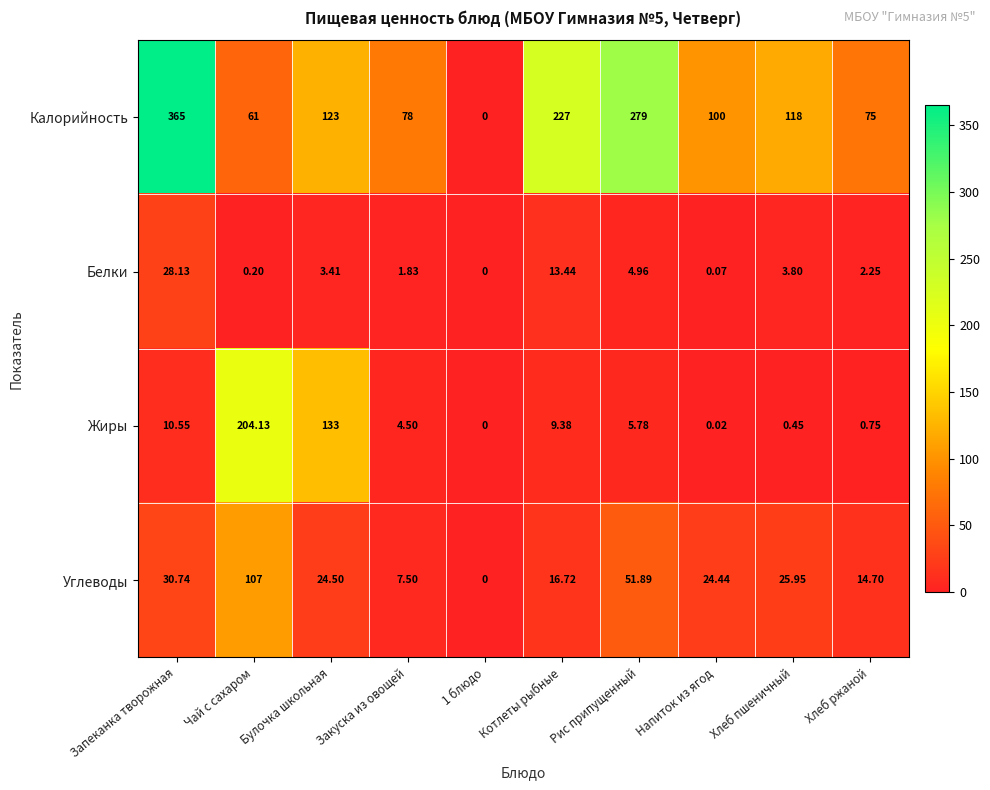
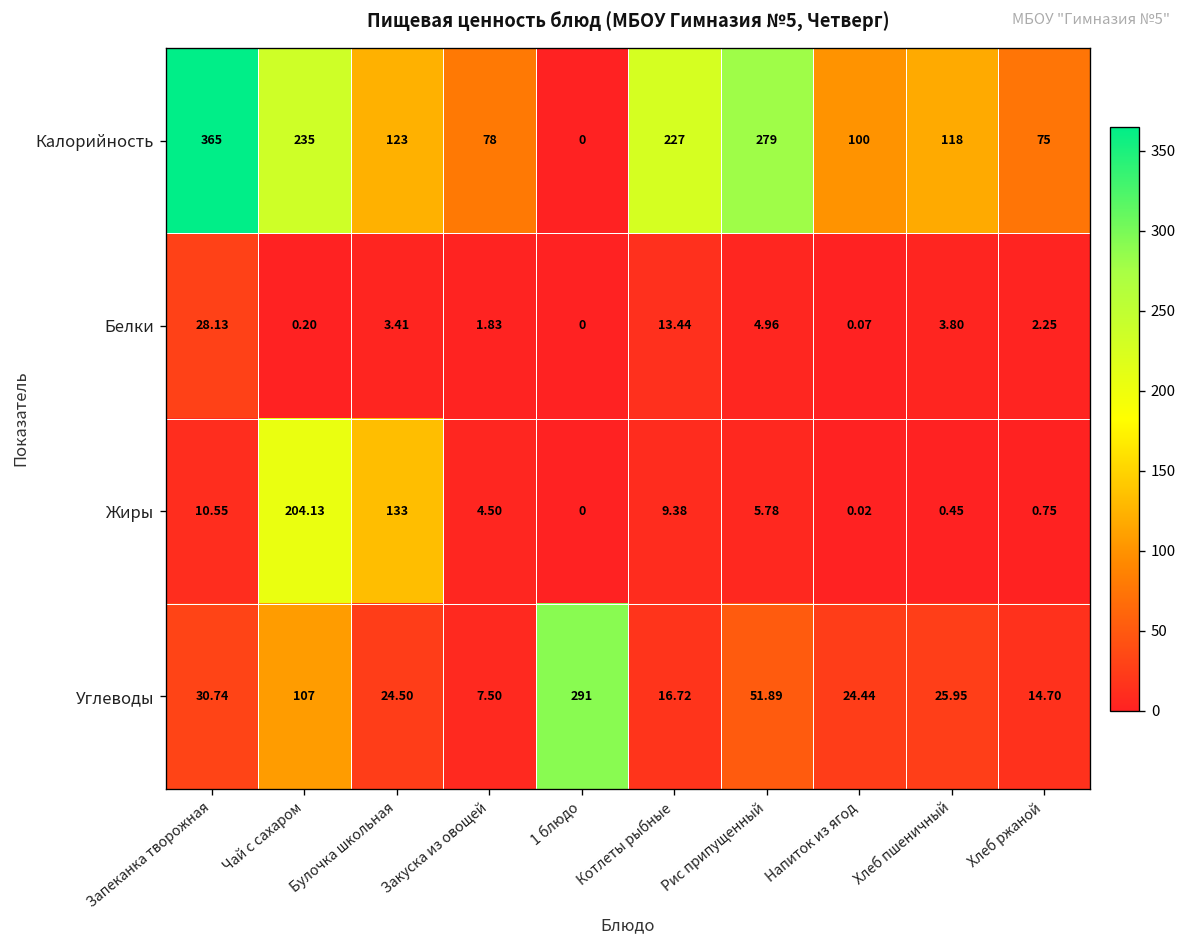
Калорийность, Чай с сахаром: 61 -> 235
Углеводы, 1 блюдо: 0 -> 291
